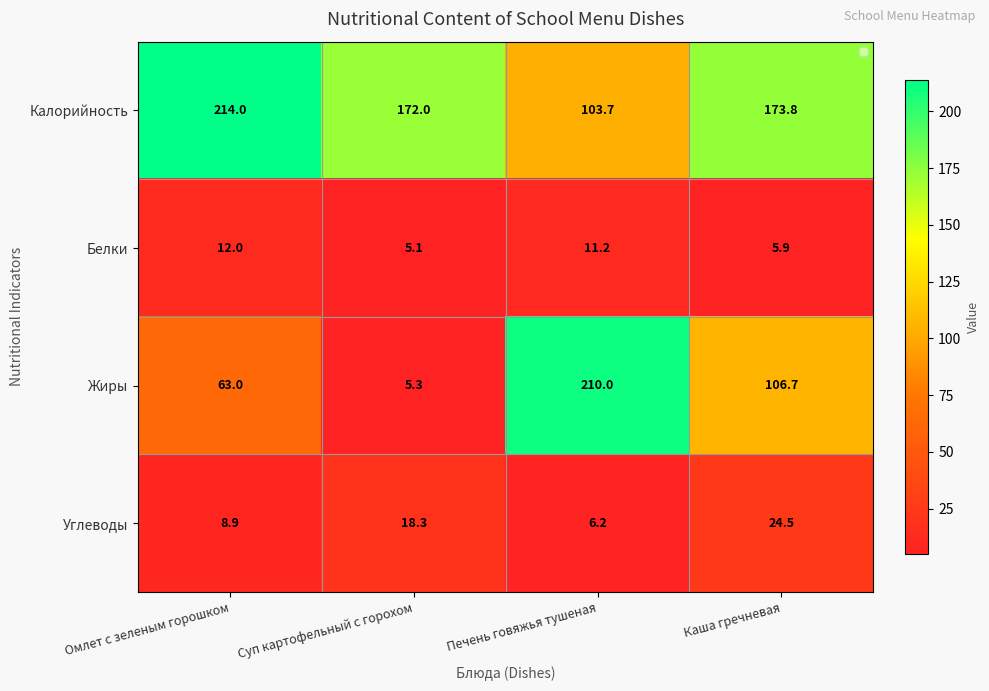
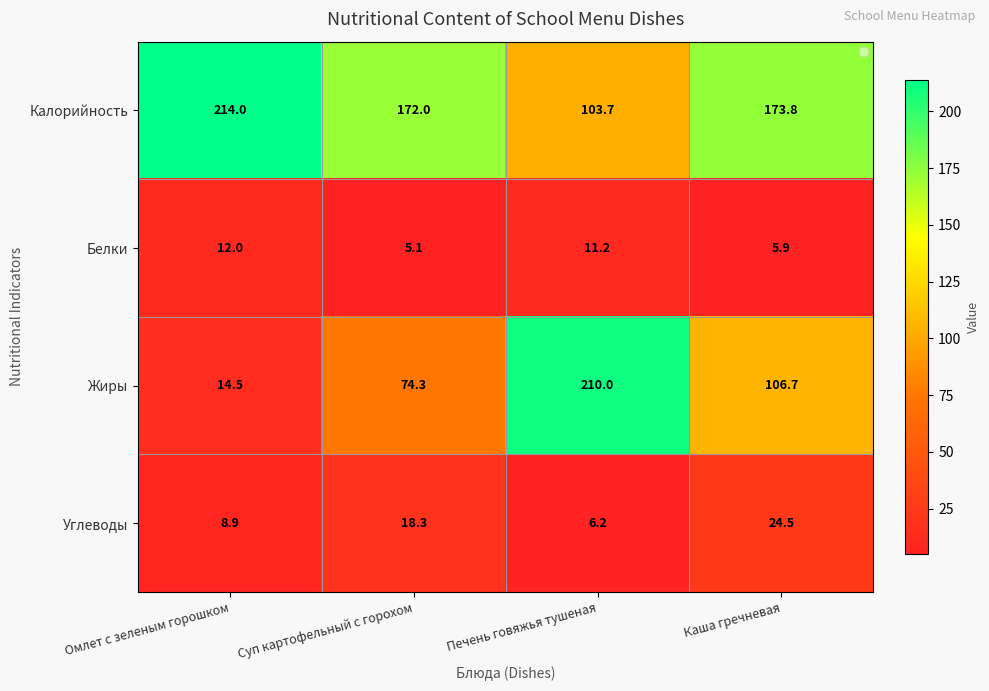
Жиры, Омлет с зеленым горошком: 63.0 -> 14.5
Жиры, Суп картофельный с горохом: 5.3 -> 74.3
